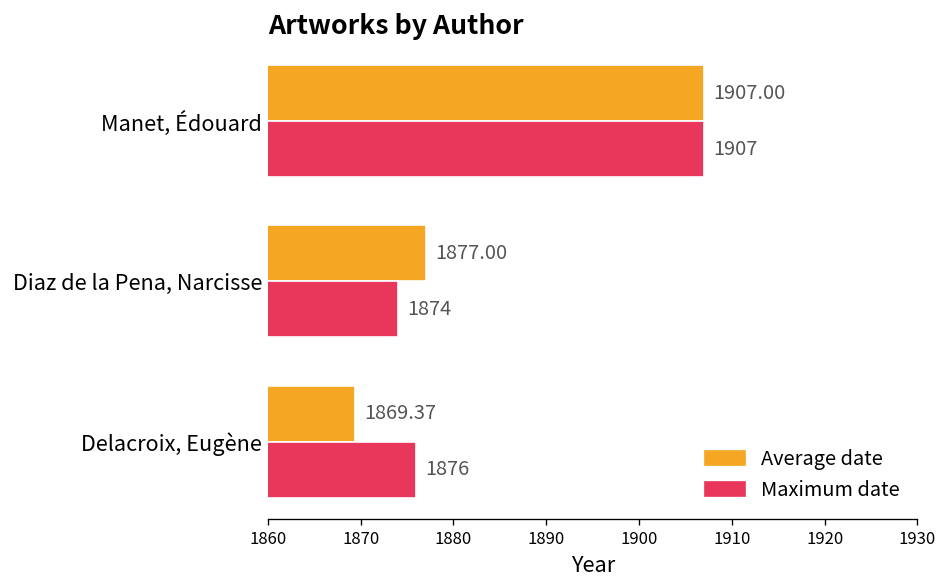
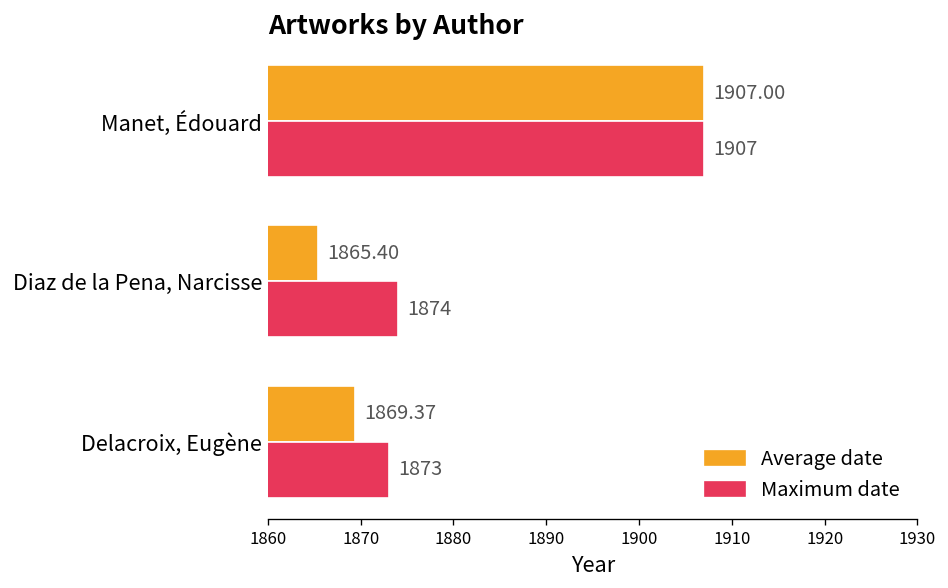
Average date, Diaz de la Pena, Narcisse: 1877.00 -> 1865.40
Maximum date, Delacroix, Eugène: 1876 -> 1873
